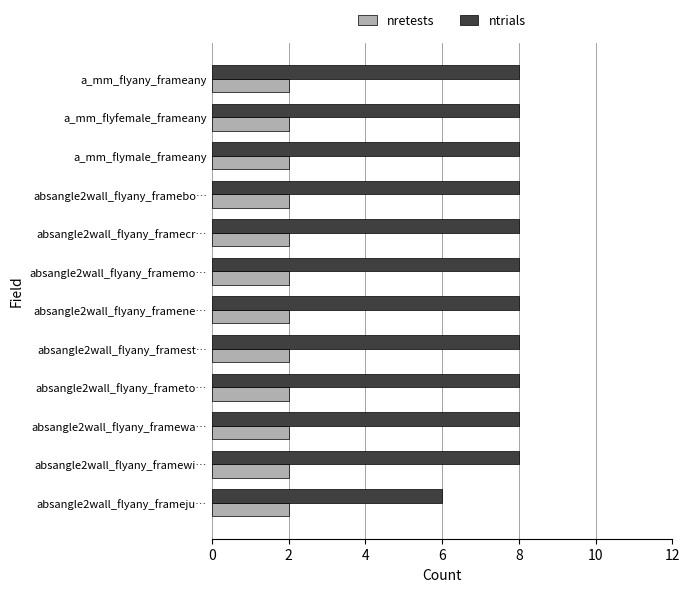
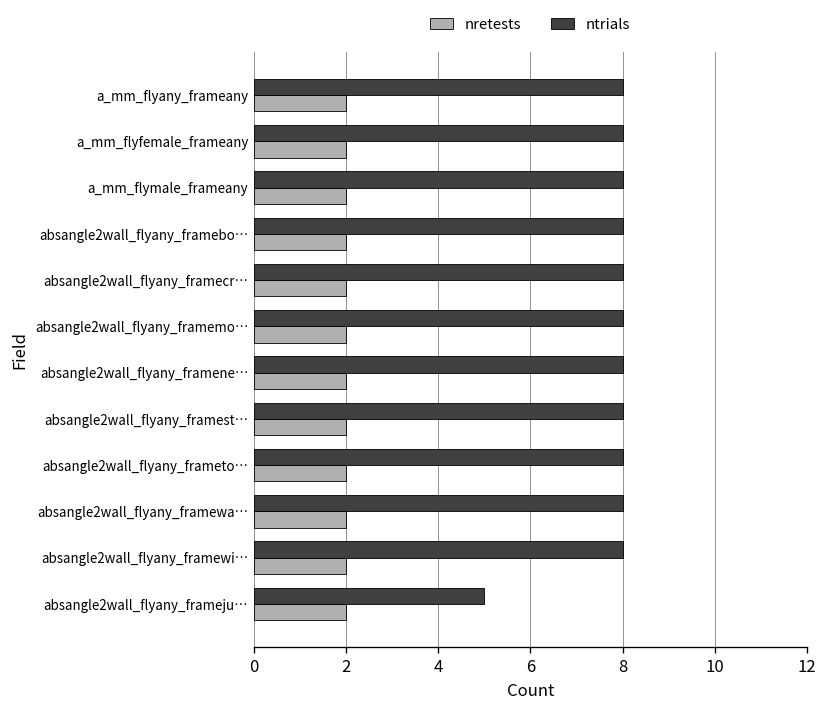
ntrials, absangle2wall_flyany_frameju…: 6 -> 5
